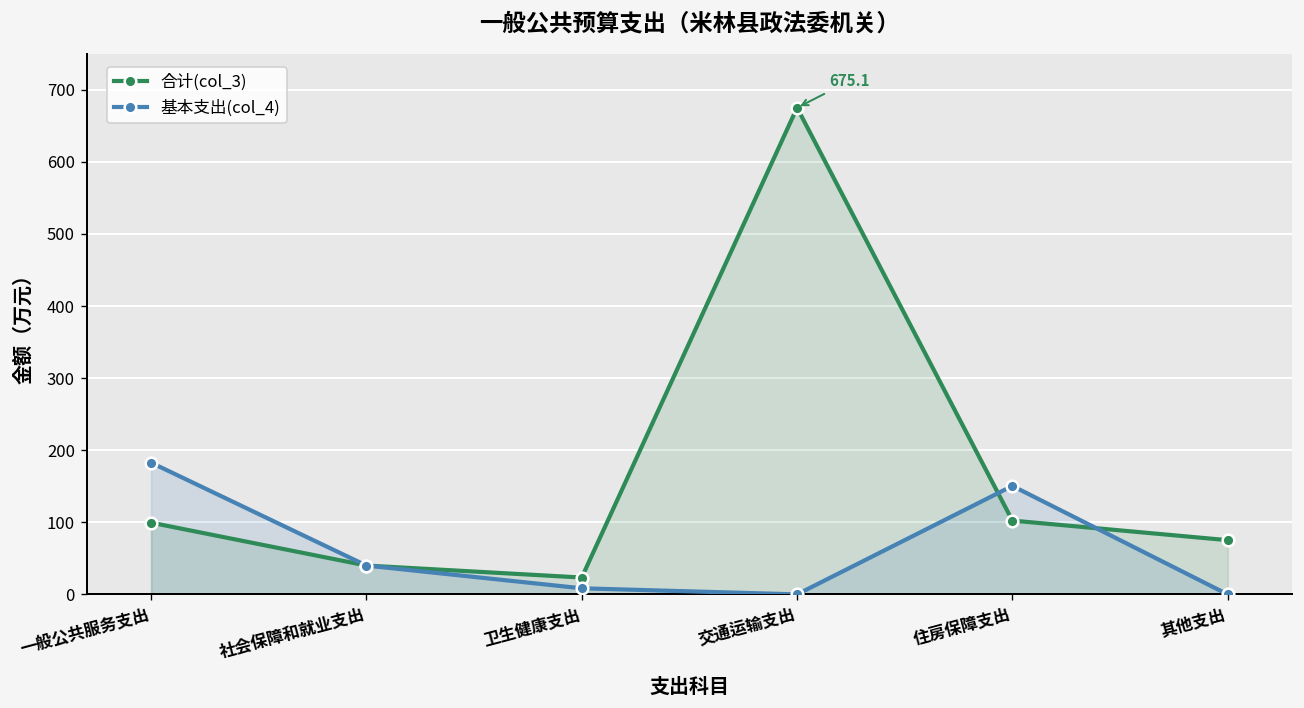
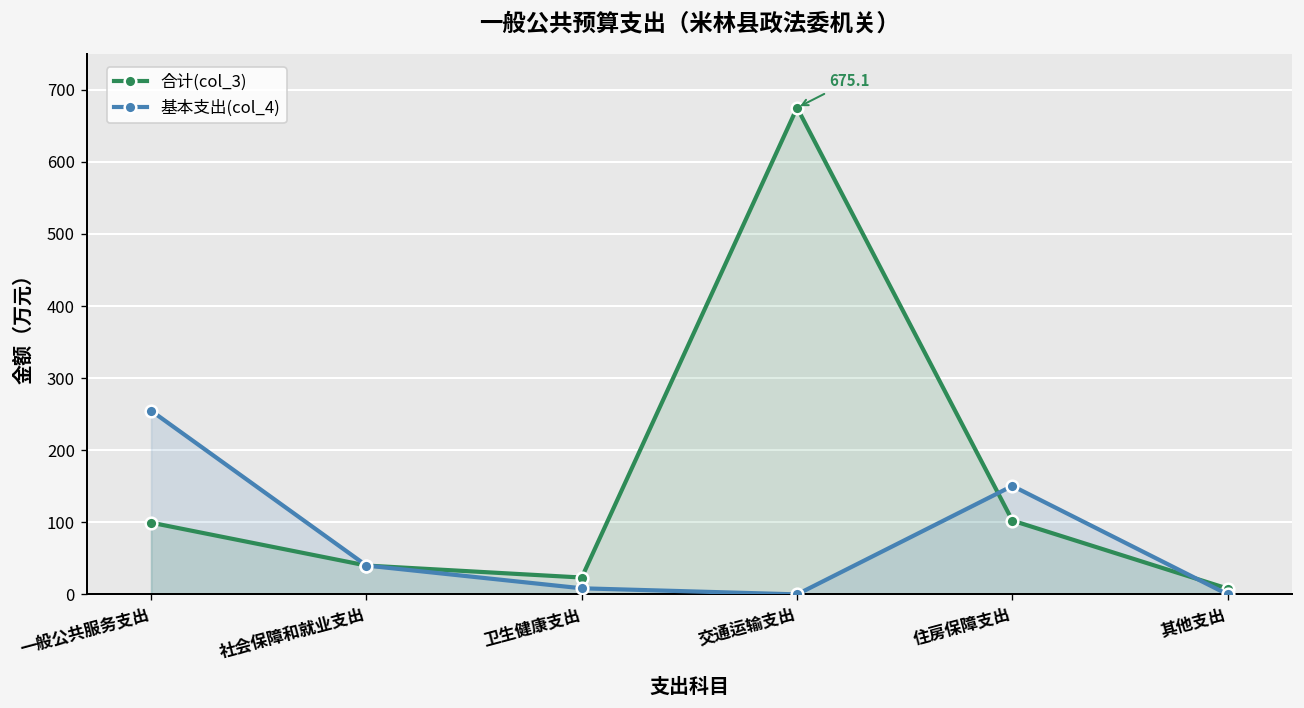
基本支出(col_4), 一般公共服务支出: 180 -> 250
合计(col_3), 其他支出: 80 -> 10
